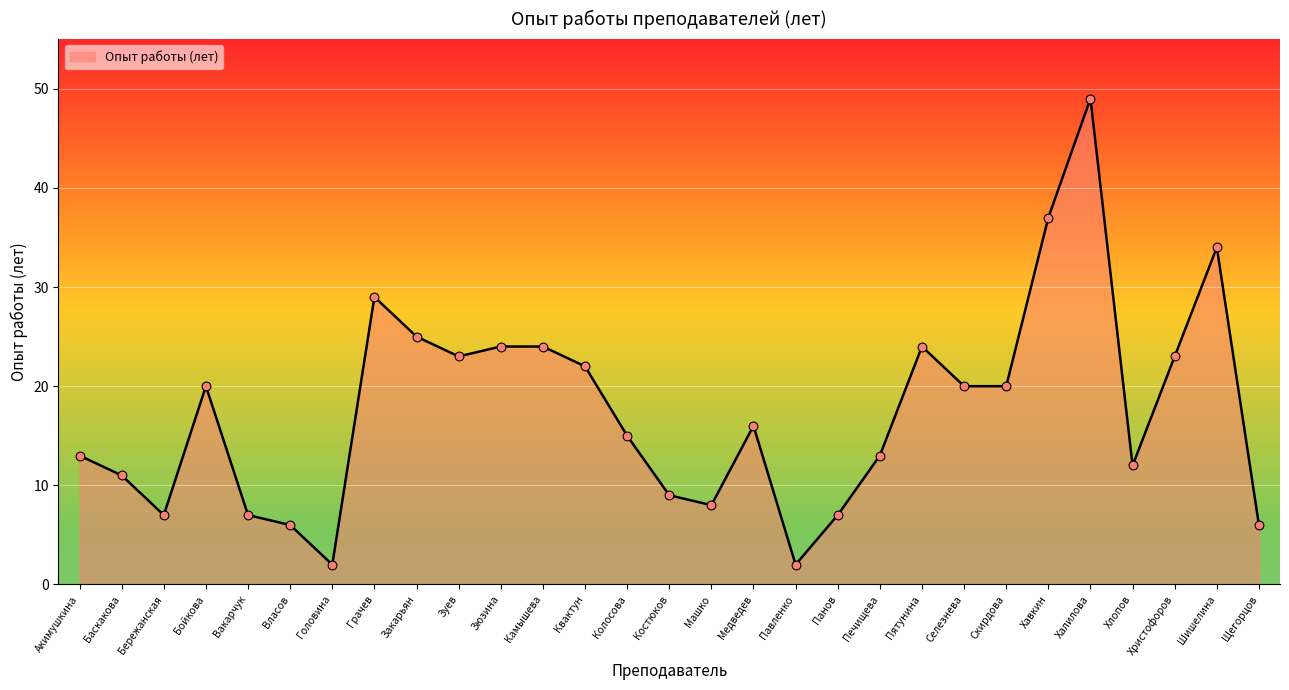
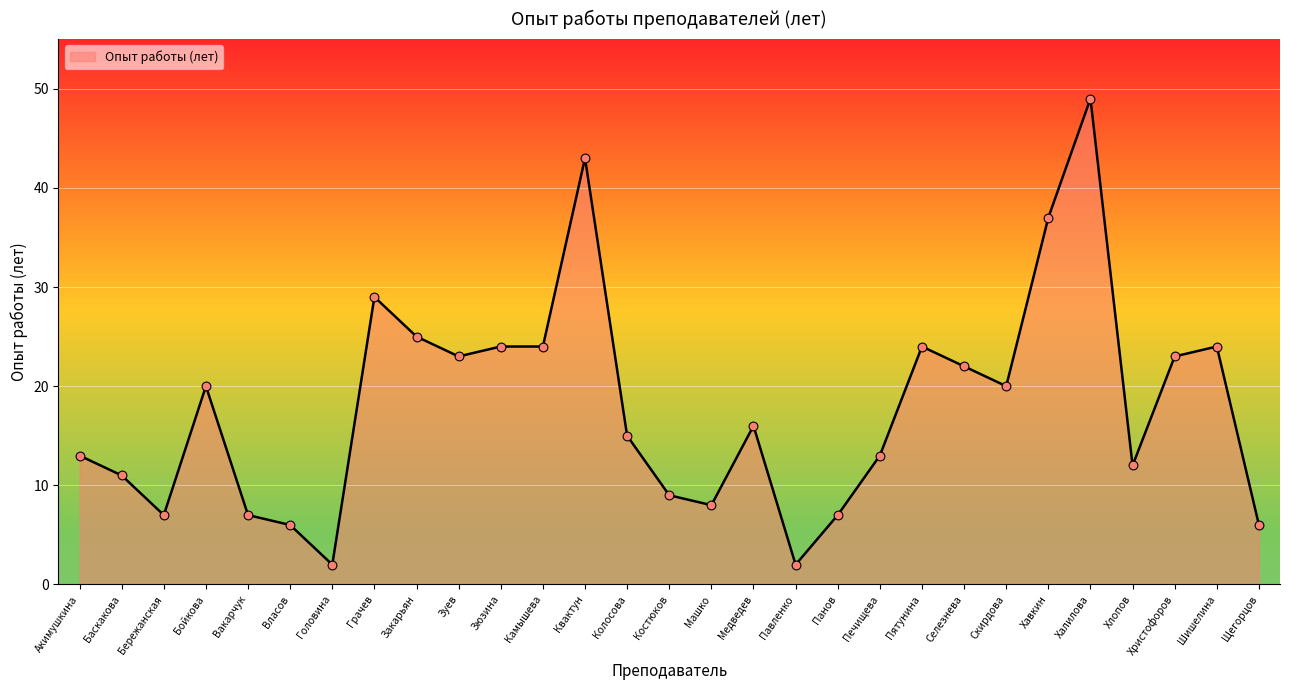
Квактун: 22 -> 43
Селезнева: 20 -> 22
Шишелина: 34 -> 24
